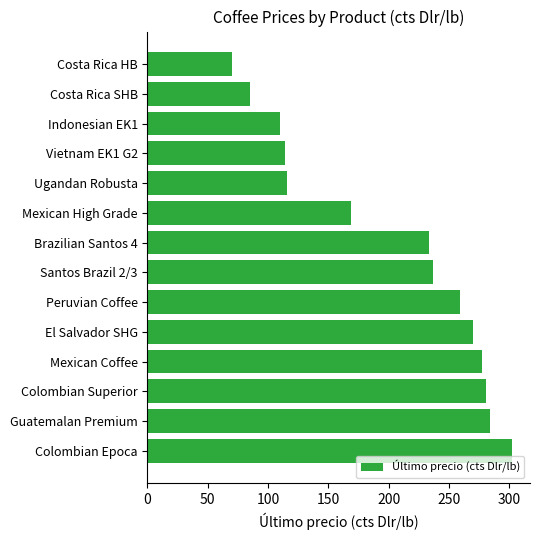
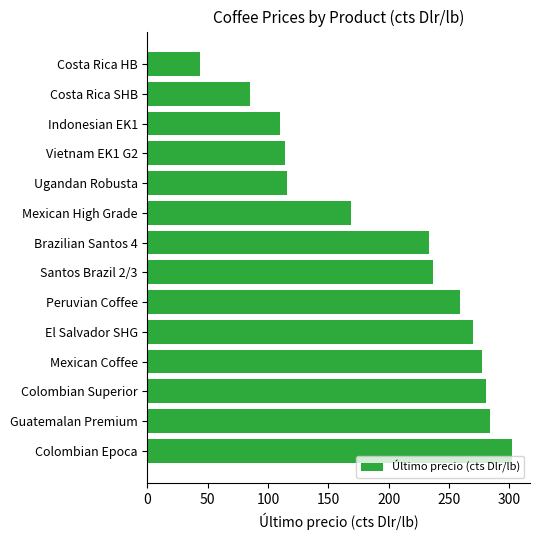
Costa Rica HB: 70 -> 44
